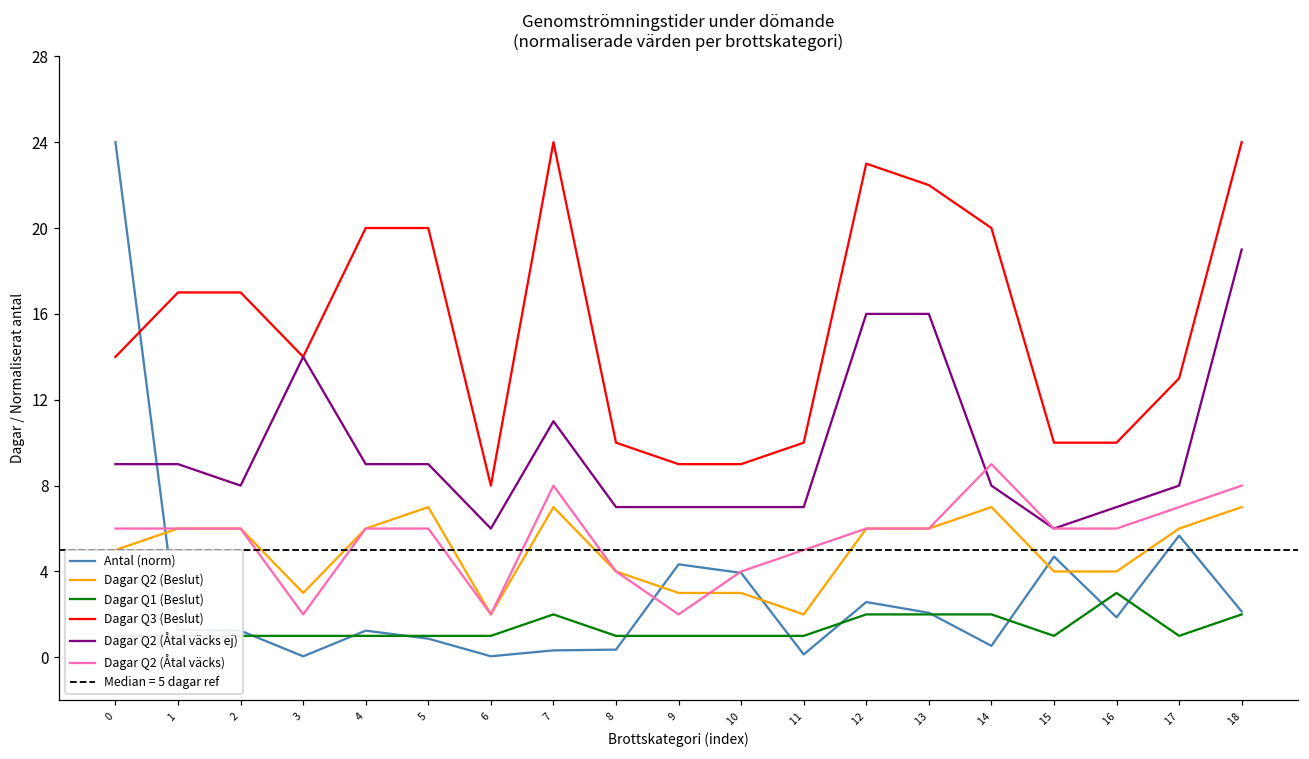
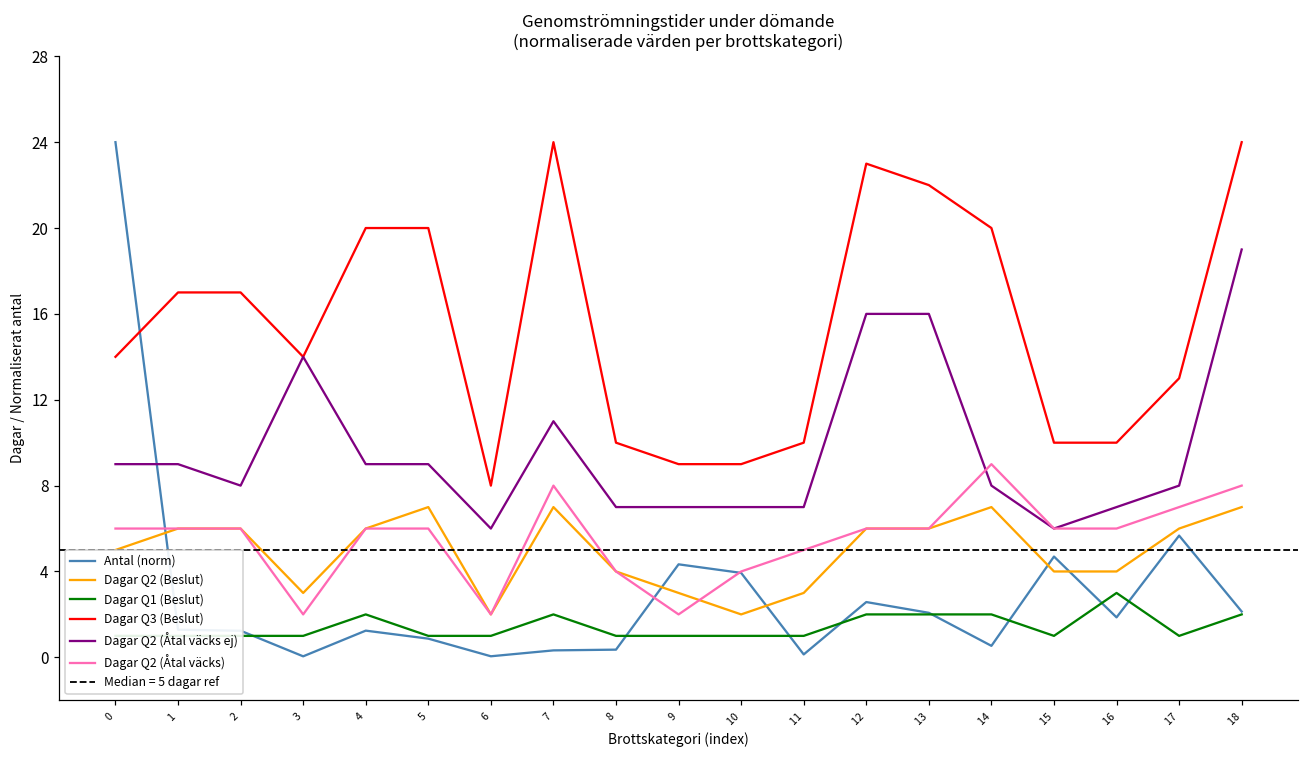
Dagar Q1 (Beslut), 4: 1 -> 2
Dagar Q2 (Beslut), 10: 3 -> 2
Dagar Q2 (Beslut), 11: 2 -> 3
